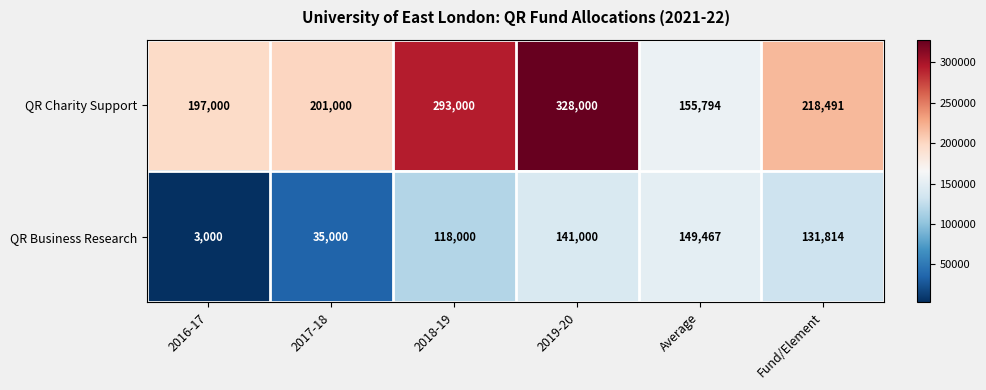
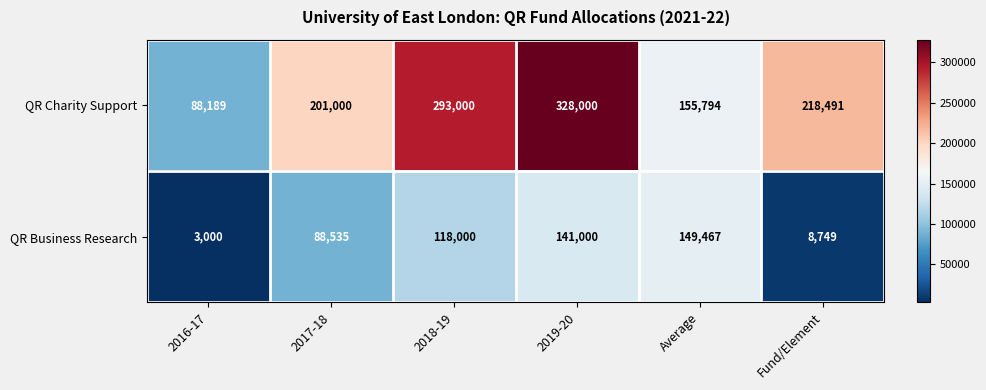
QR Charity Support, 2016-17: 197,000 -> 88,189
QR Business Research, 2017-18: 35,000 -> 88,535
QR Business Research, Fund/Element: 131,814 -> 8,749
